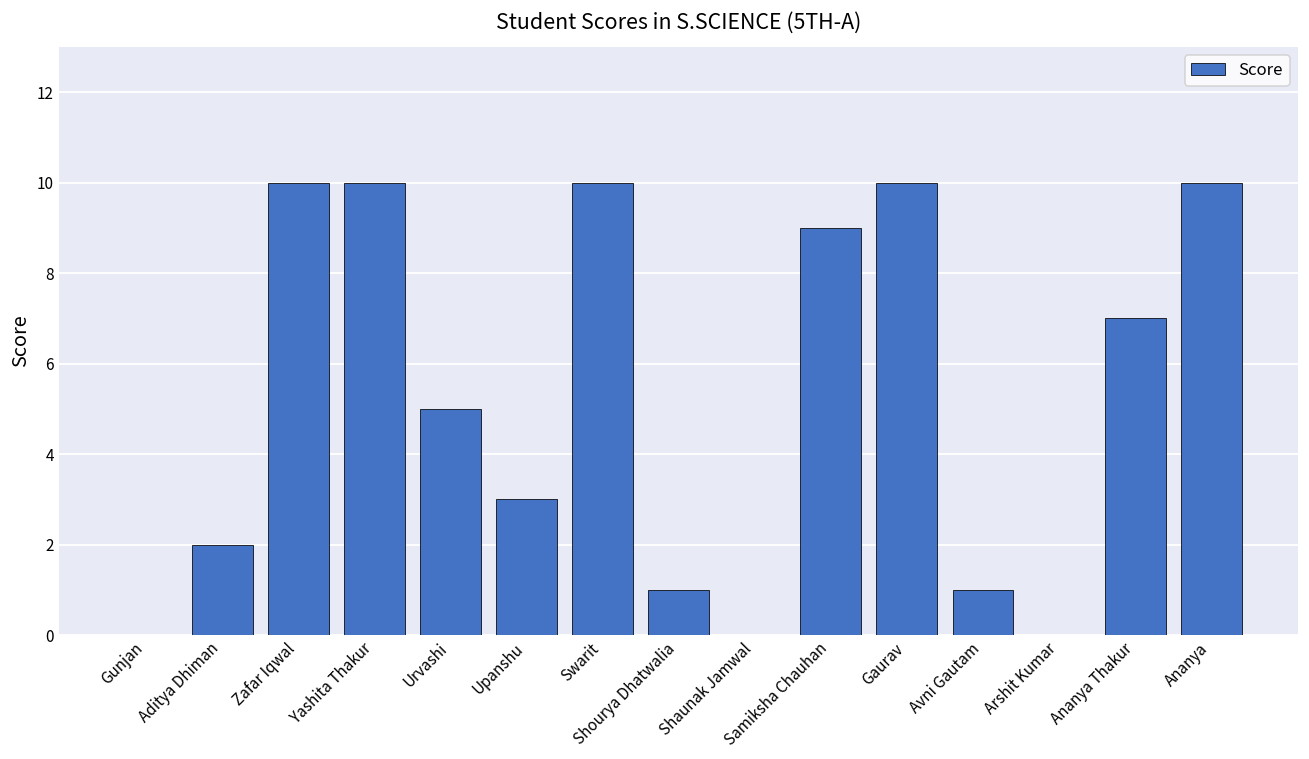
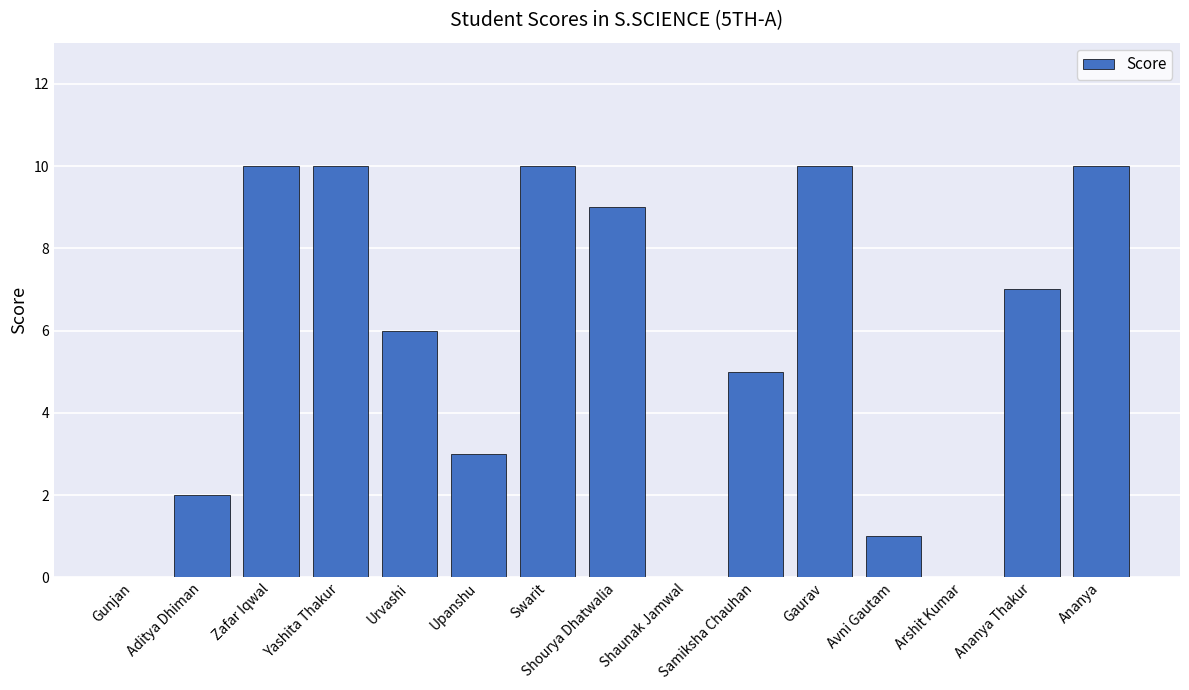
Urvashi: 5 -> 6
Shourya Dhatwalia: 1 -> 9
Samiksha Chauhan: 9 -> 5
